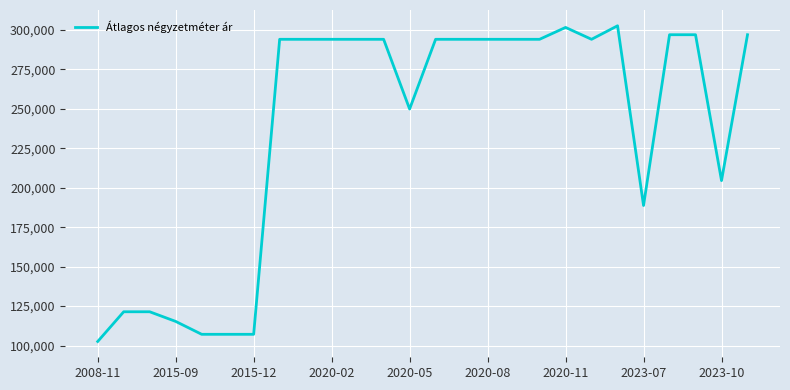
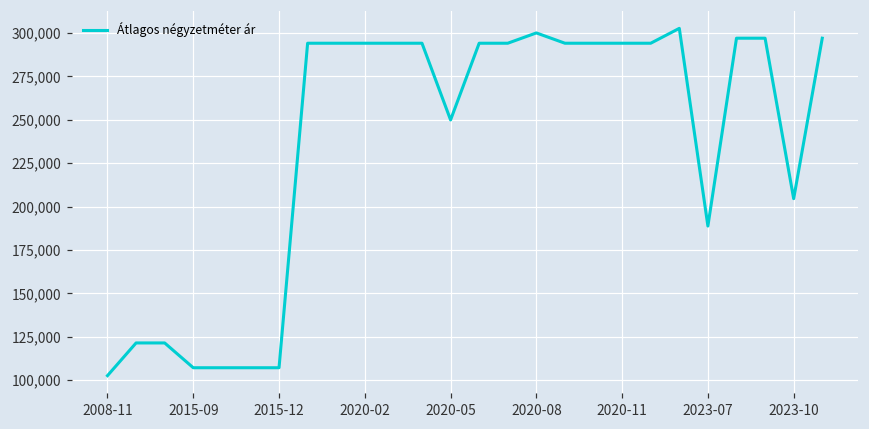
2015-09: 115,000 -> 107,000
2020-08: 294,000 -> 300,000
2020-11: 302,000 -> 294,000
